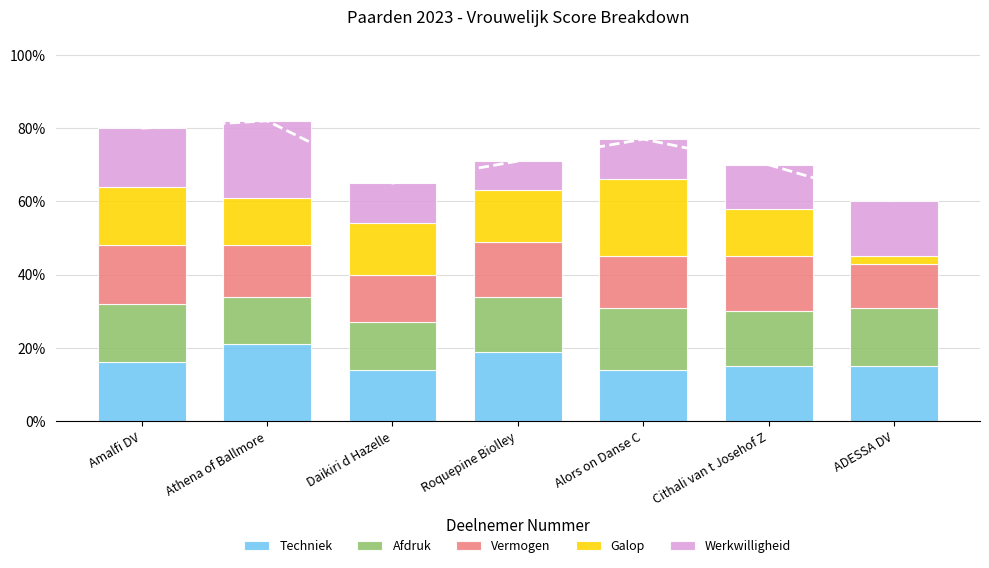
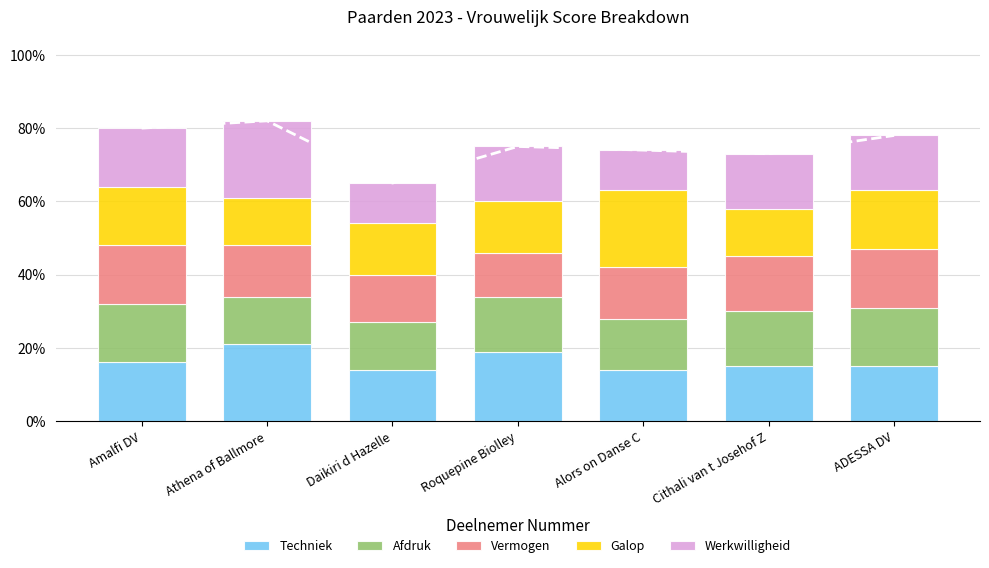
Vermogen, Roquepine Biolley: 15% -> 12%
Werkwilligheid, Roquepine Biolley: 8% -> 15%
Afdruk, Alors on Danse C: 17% -> 14%
Werkwilligheid, Cithali van t Josehof Z: 12% -> 15%
Vermogen, ADESSA DV: 12% -> 16%
Galop, ADESSA DV: 2% -> 16%
